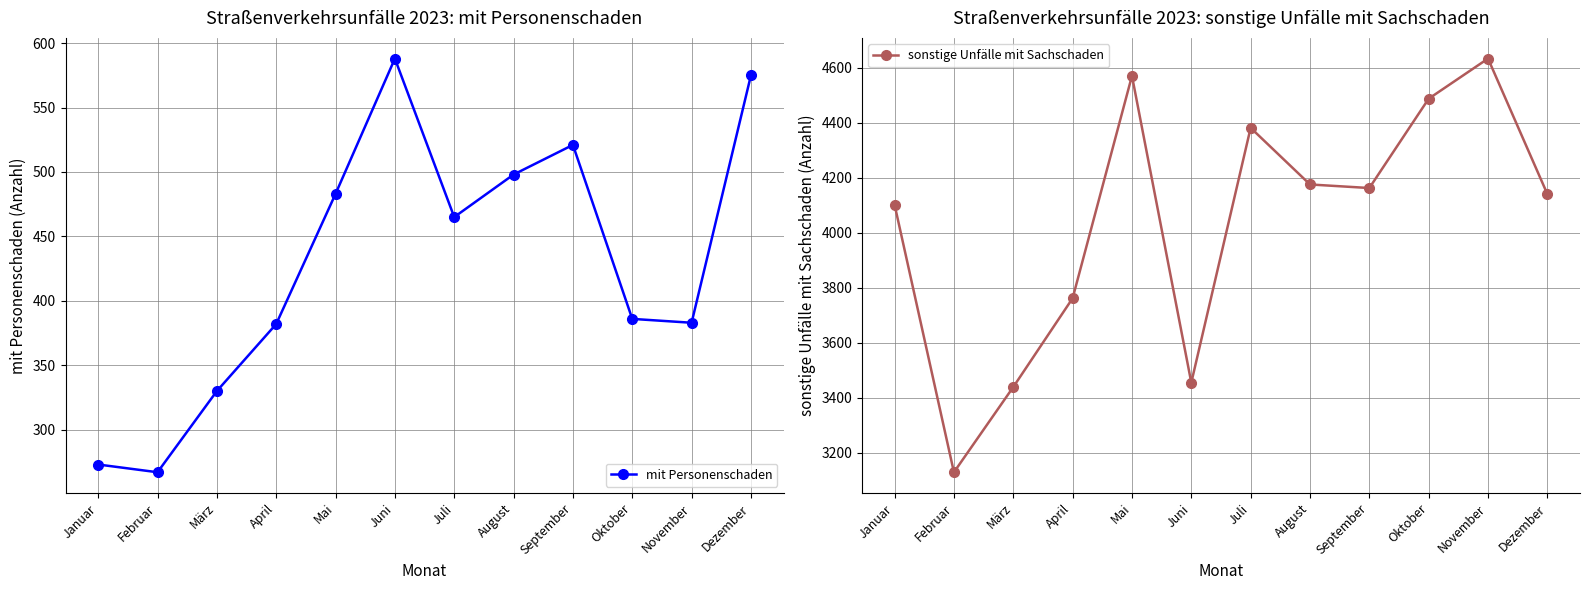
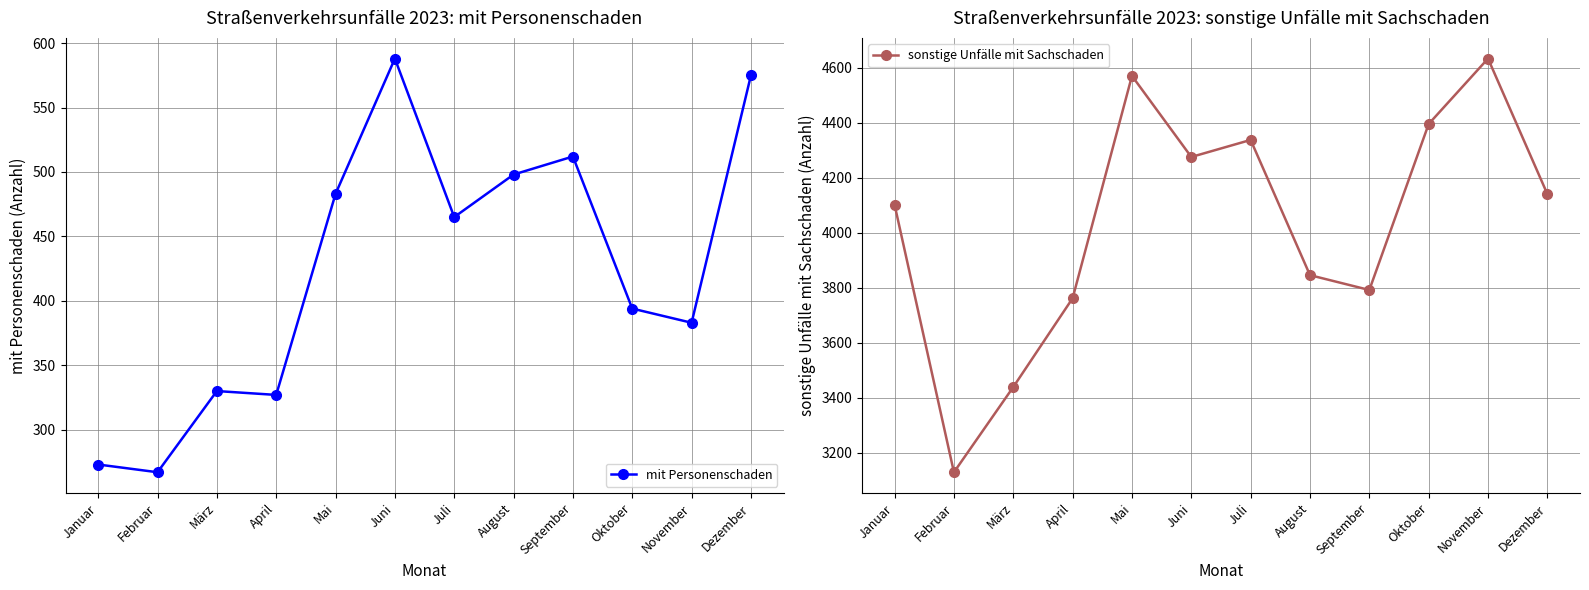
Straßenverkehrsunfälle 2023: mit Personenschaden, April: 382 -> 327
Straßenverkehrsunfälle 2023: mit Personenschaden, September: 521 -> 512
Straßenverkehrsunfälle 2023: mit Personenschaden, Oktober: 386 -> 394
Straßenverkehrsunfälle 2023: sonstige Unfälle mit Sachschaden, Juni: 3460 -> 4280
Straßenverkehrsunfälle 2023: sonstige Unfälle mit Sachschaden, Juli: 4380 -> 4340
Straßenverkehrsunfälle 2023: sonstige Unfälle mit Sachschaden, August: 4180 -> 3850
Straßenverkehrsunfälle 2023: sonstige Unfälle mit Sachschaden, September: 4160 -> 3790
Straßenverkehrsunfälle 2023: sonstige Unfälle mit Sachschaden, Oktober: 4490 -> 4400
